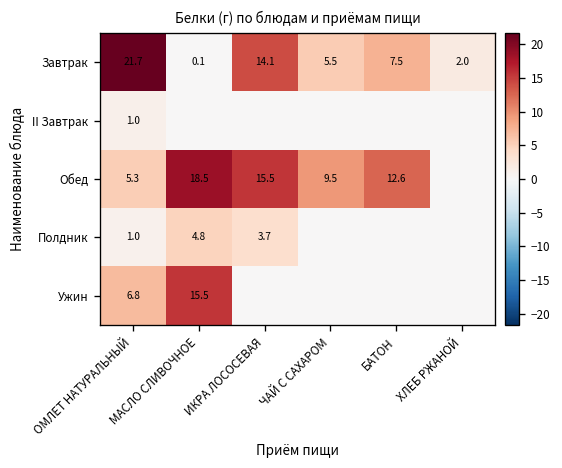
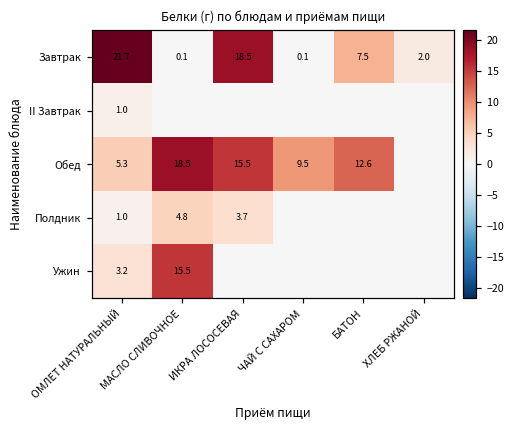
Завтрак, ИКРА ЛОСОСЕВАЯ: 14.1 -> 18.5
Завтрак, ЧАЙ С САХАРОМ: 5.5 -> 0.1
Ужин, ОМЛЕТ НАТУРАЛЬНЫЙ: 6.8 -> 3.2
